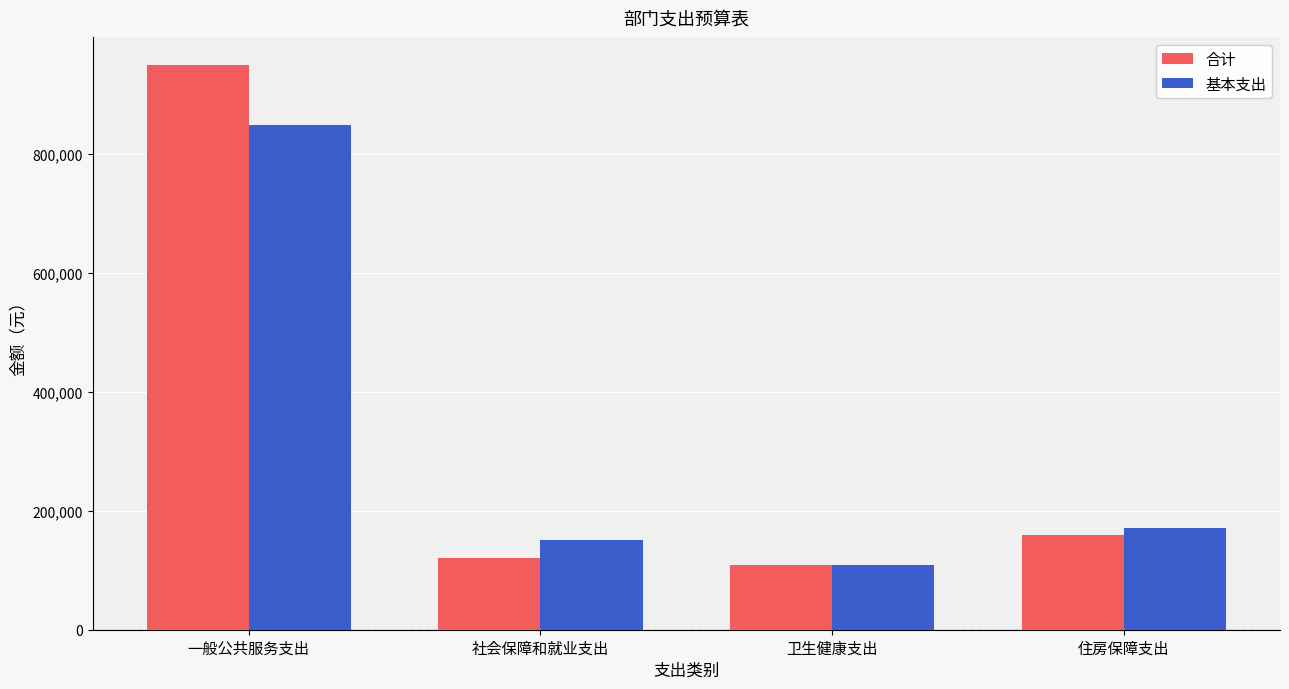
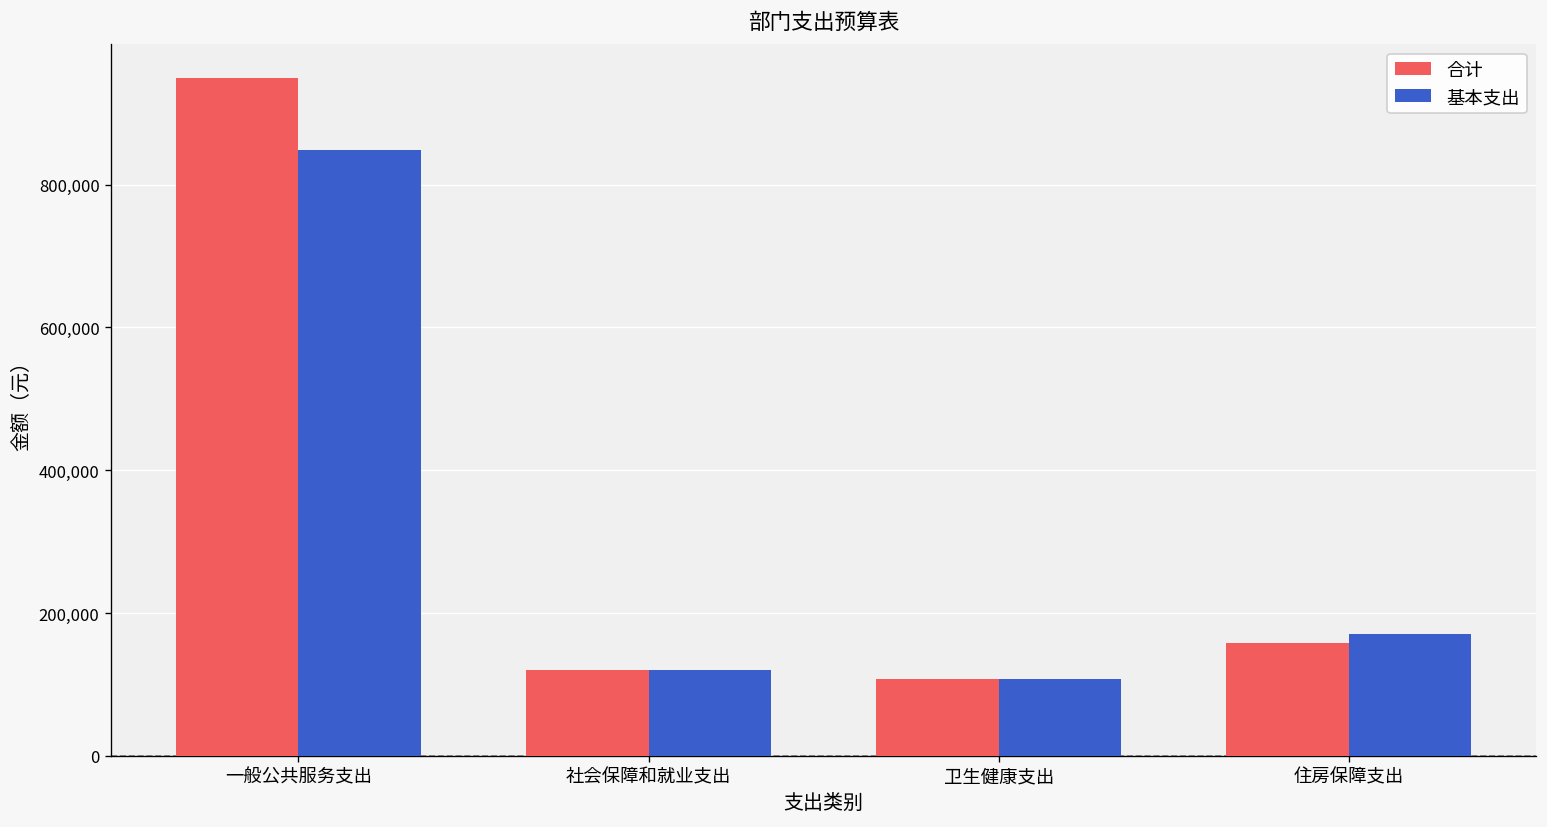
基本支出, 社会保障和就业支出: 150,000 -> 120,000
